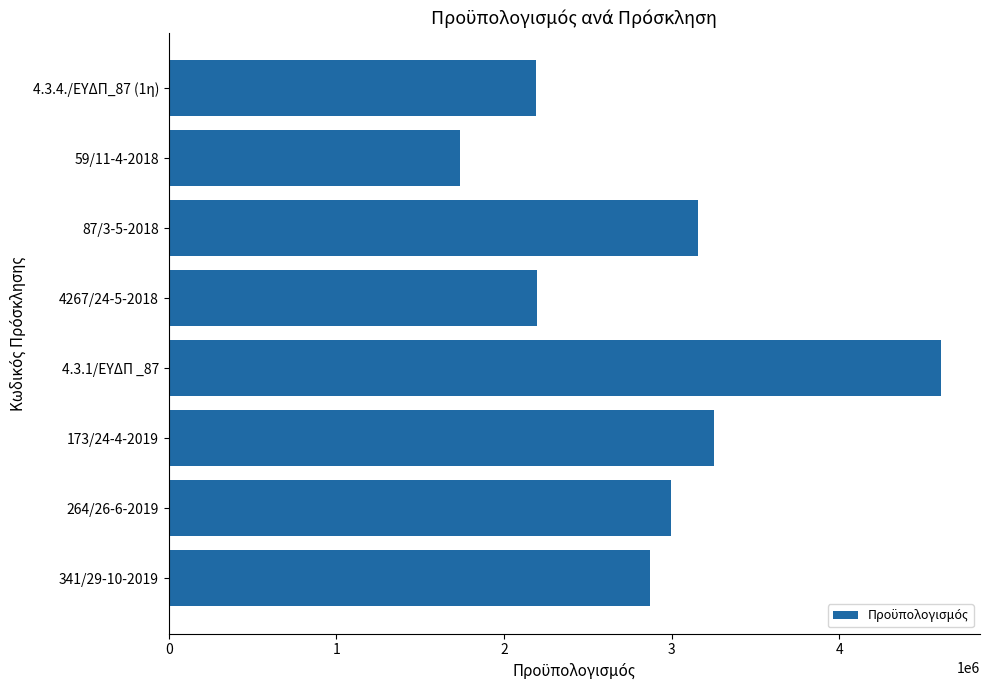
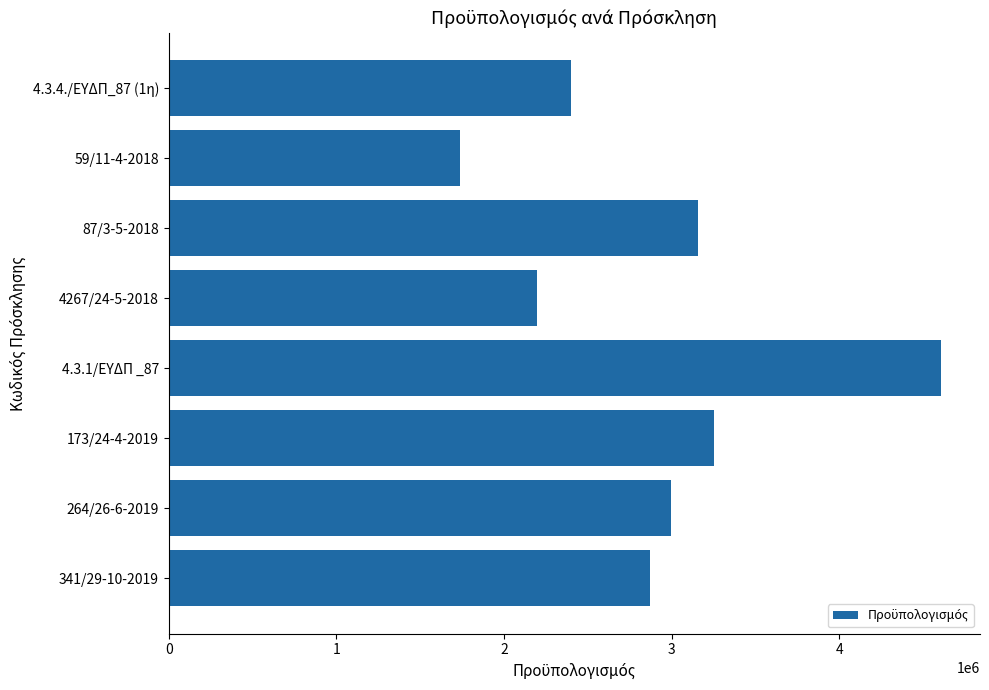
4.3.4./ΕΥΔΠ_87 (1η): 2190000 -> 2400000
